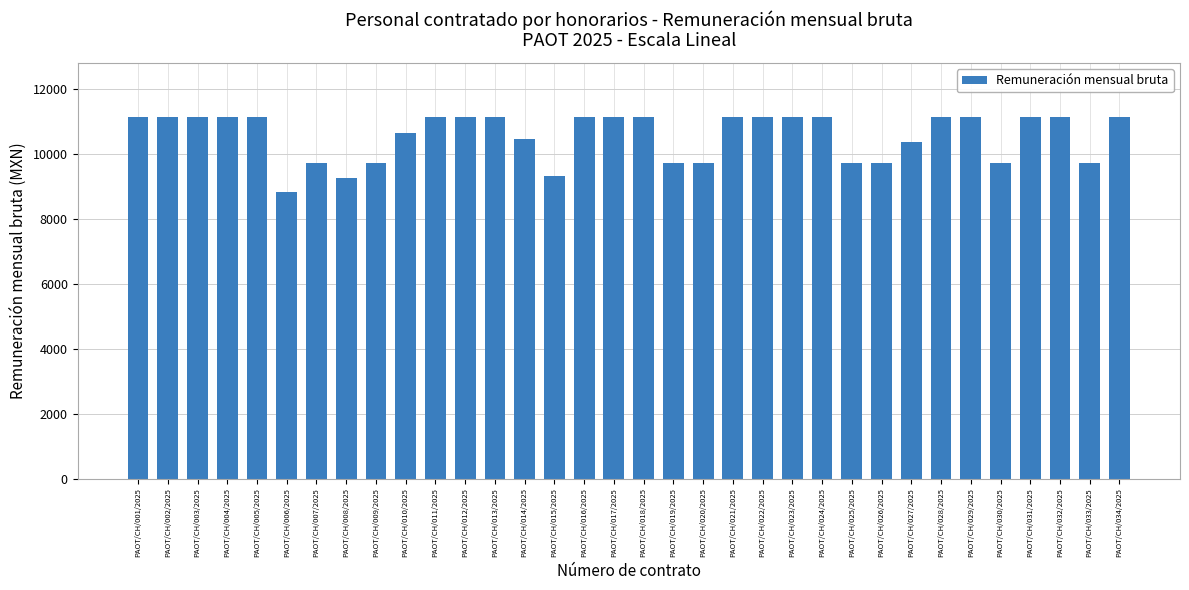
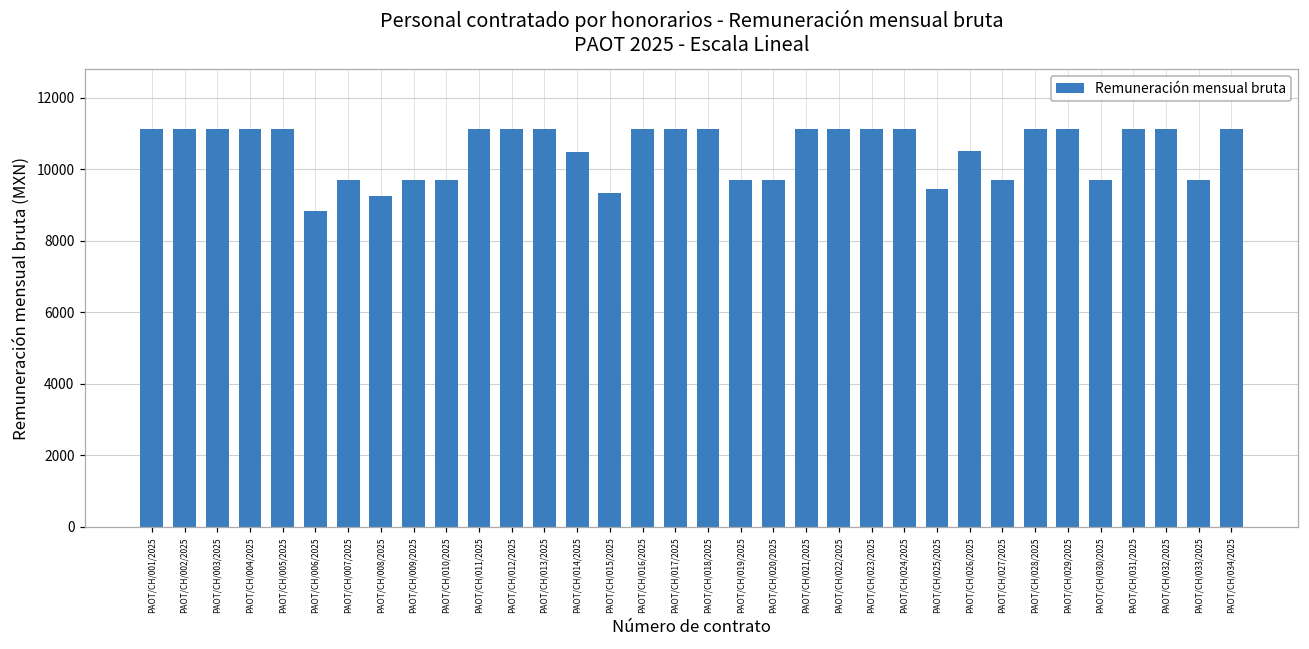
PAOT/CH/010/2025: 10700 -> 9700
PAOT/CH/025/2025: 9700 -> 9400
PAOT/CH/026/2025: 9700 -> 10500
PAOT/CH/027/2025: 10400 -> 9700
